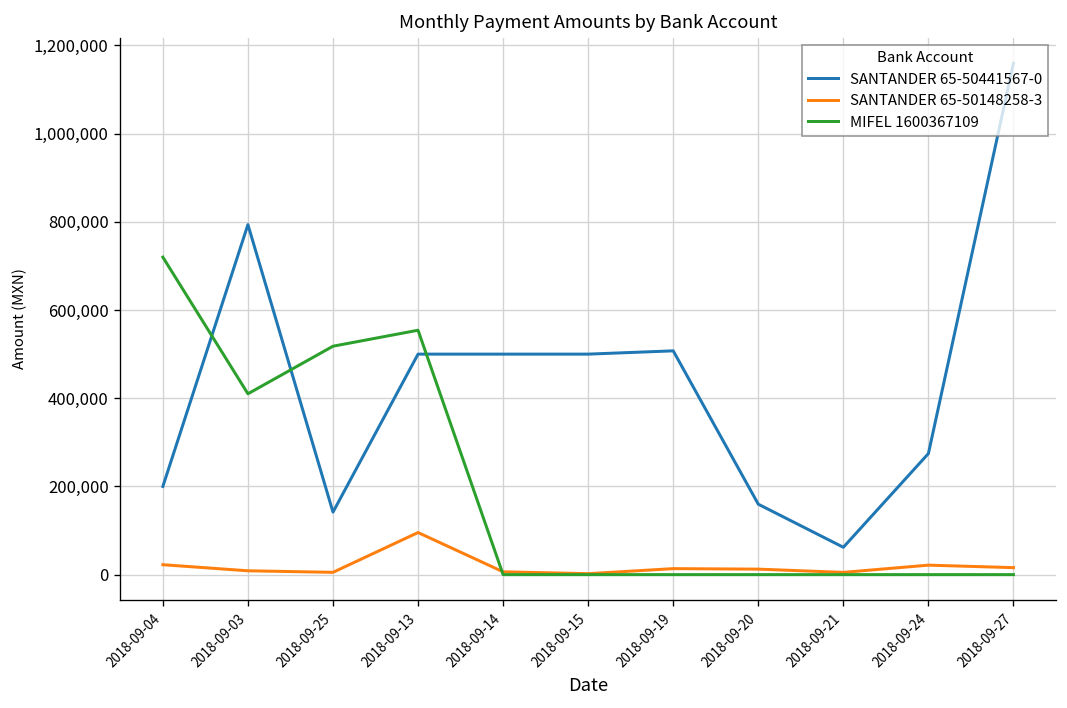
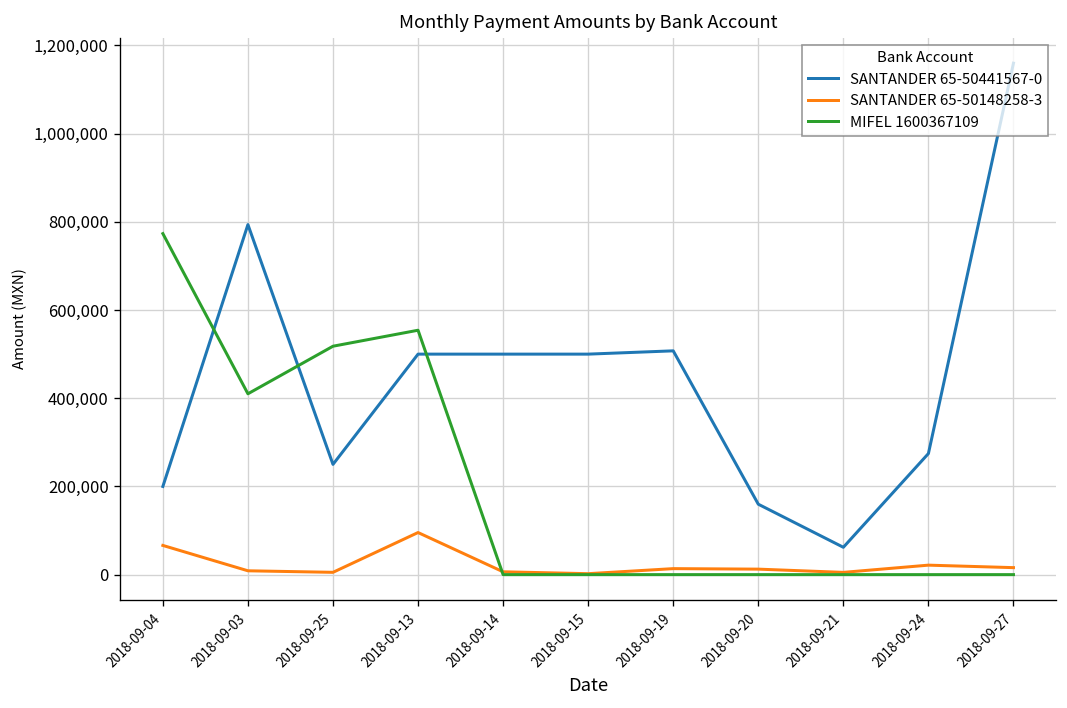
SANTANDER 65-50148258-3, 2018-09-04: 20,000 -> 70,000
MIFEL 1600367109, 2018-09-04: 720,000 -> 770,000
SANTANDER 65-50441567-0, 2018-09-25: 140,000 -> 250,000
